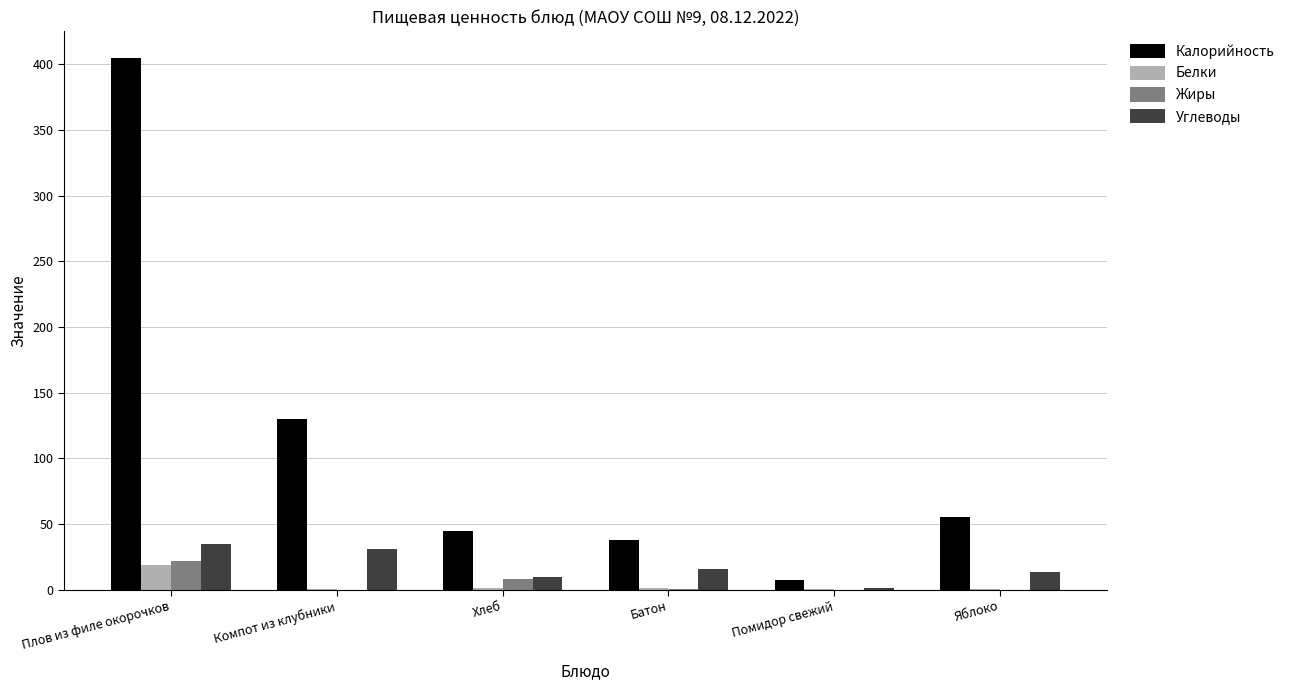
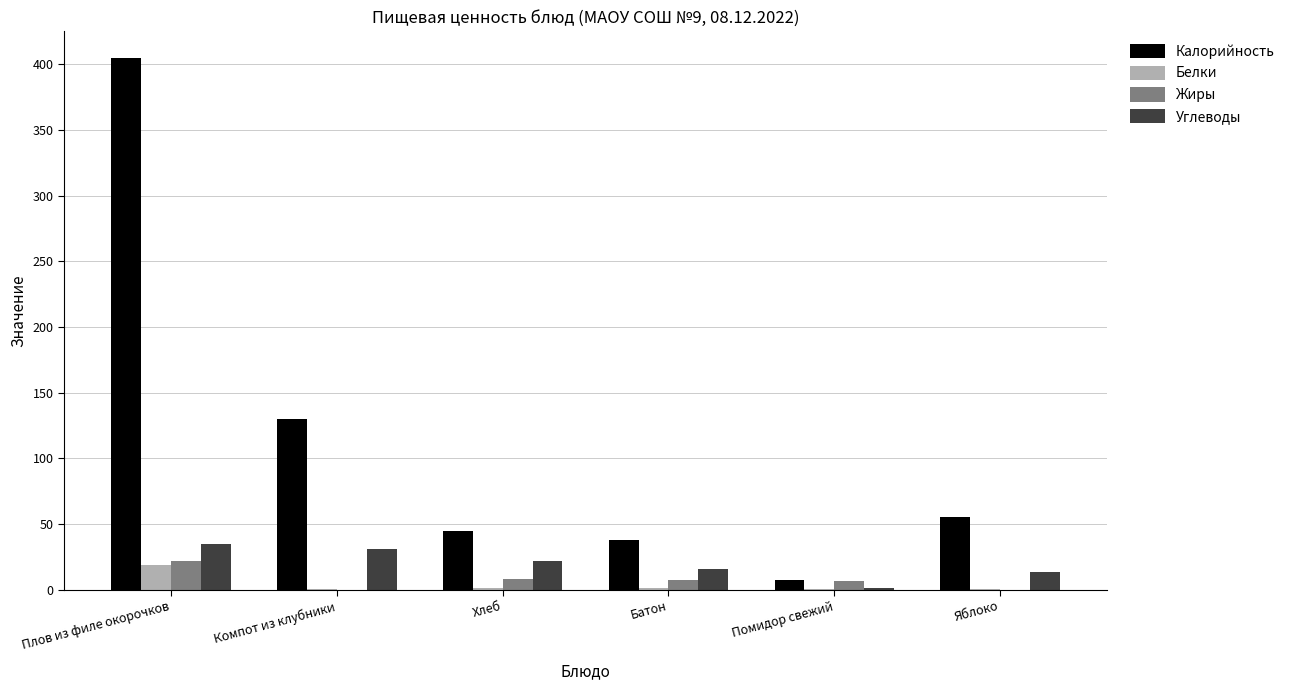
Углеводы, Хлеб: 9 -> 22
Жиры, Батон: 0 -> 7
Жиры, Помидор свежий: 0 -> 7
